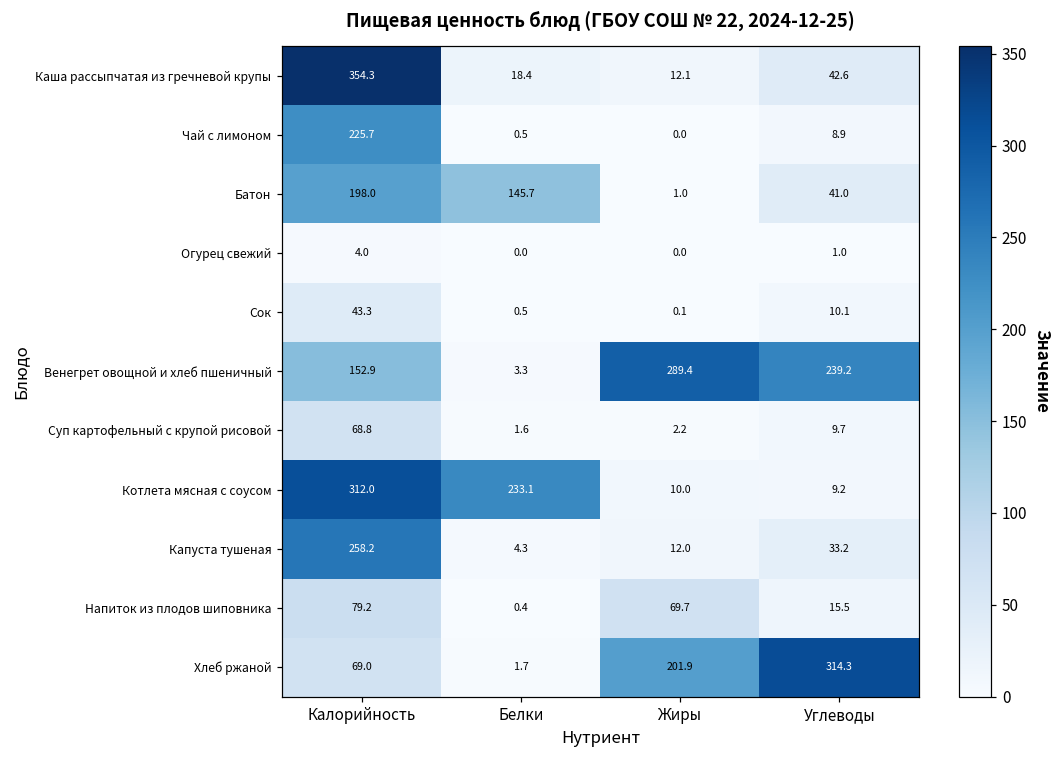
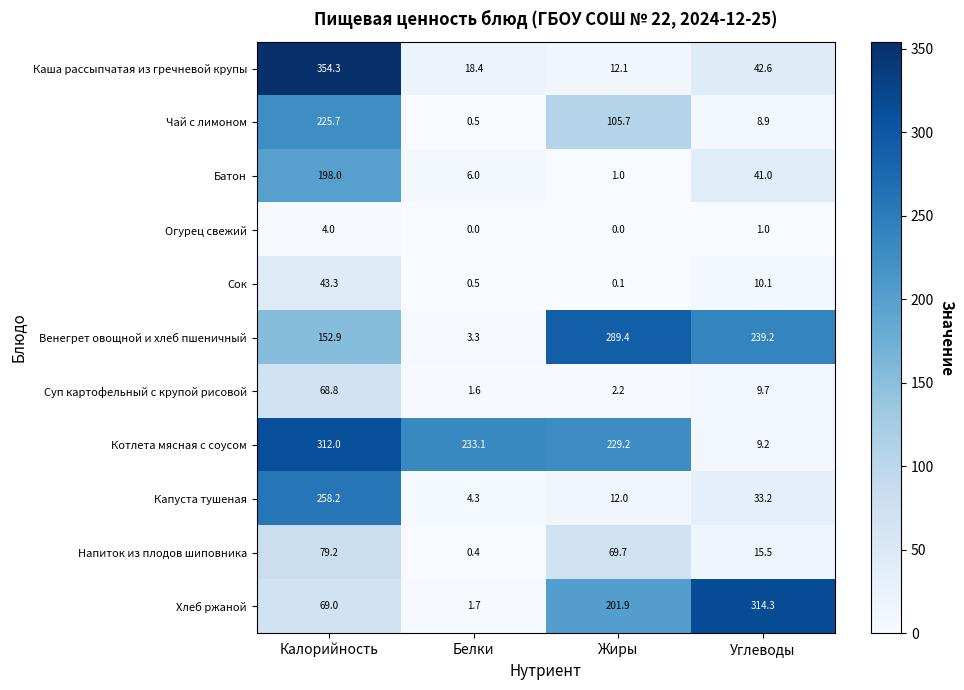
Чай с лимоном, Жиры: 0.0 -> 105.7
Батон, Белки: 145.7 -> 6.0
Котлета мясная с соусом, Жиры: 10.0 -> 229.2
